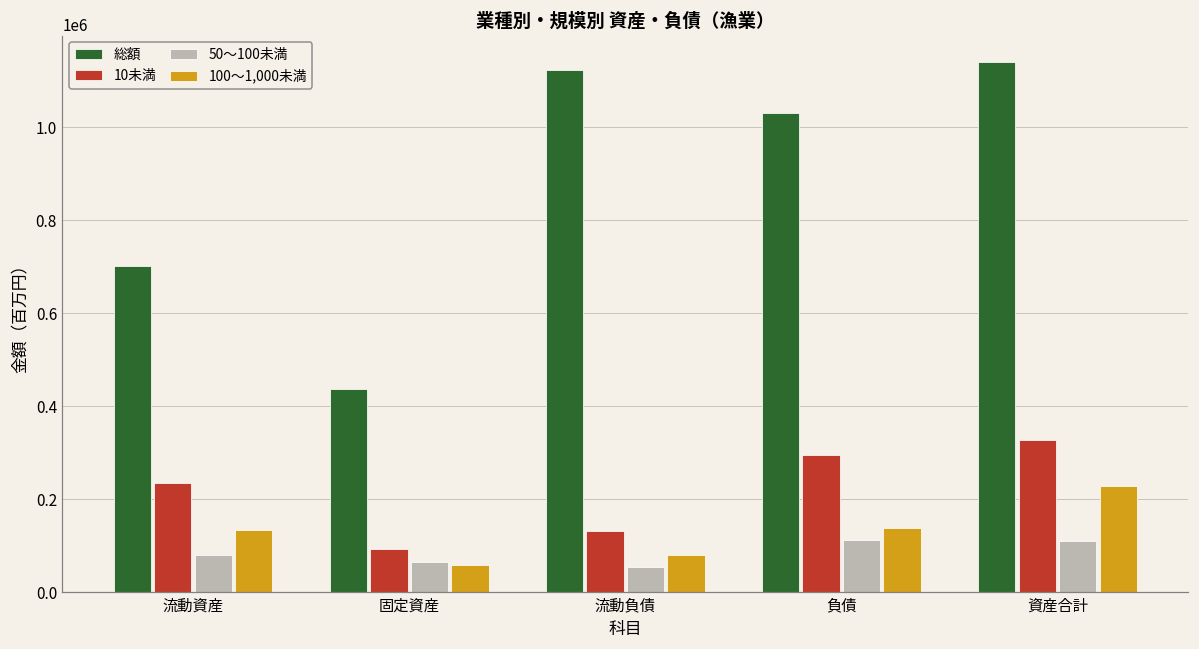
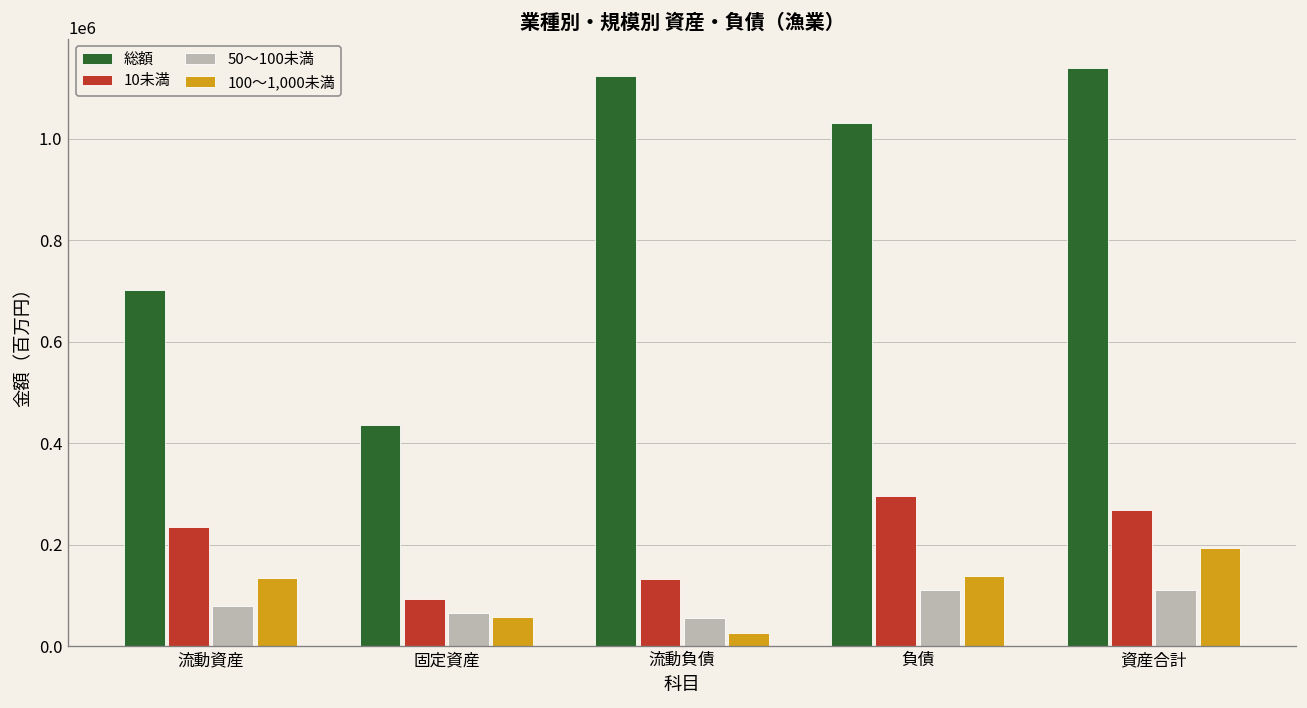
100～1,000未満, 流動負債: 80000 -> 30000
10未満, 資産合計: 330000 -> 270000
100～1,000未満, 資産合計: 230000 -> 190000
